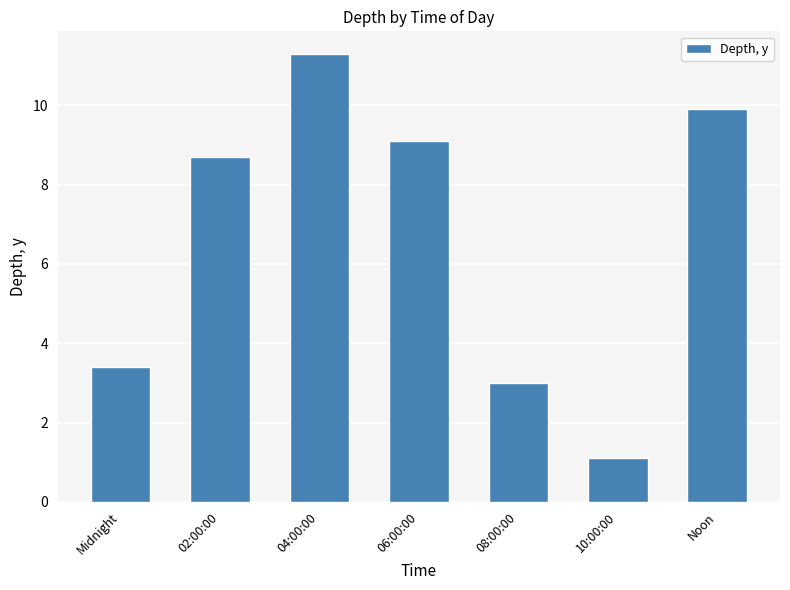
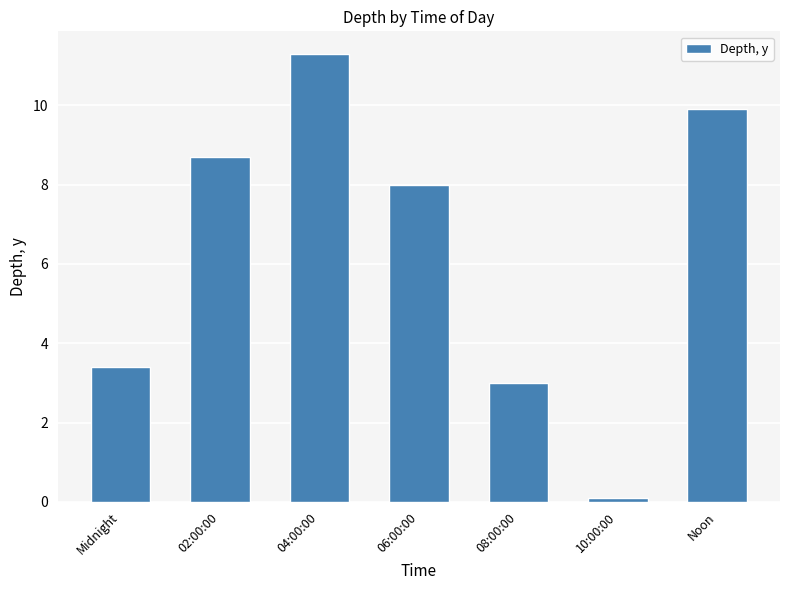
06:00:00: 9.1 -> 8.0
10:00:00: 1.1 -> 0.1
